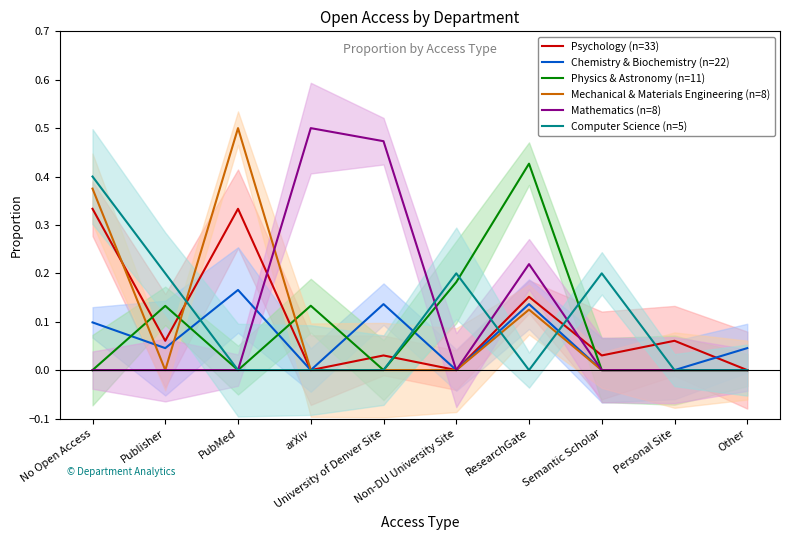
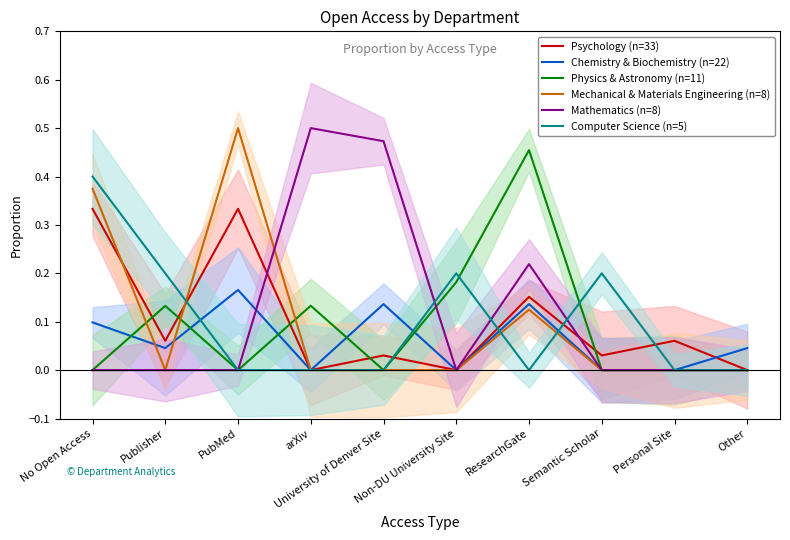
Physics & Astronomy (n=11), ResearchGate: 0.43 -> 0.45
